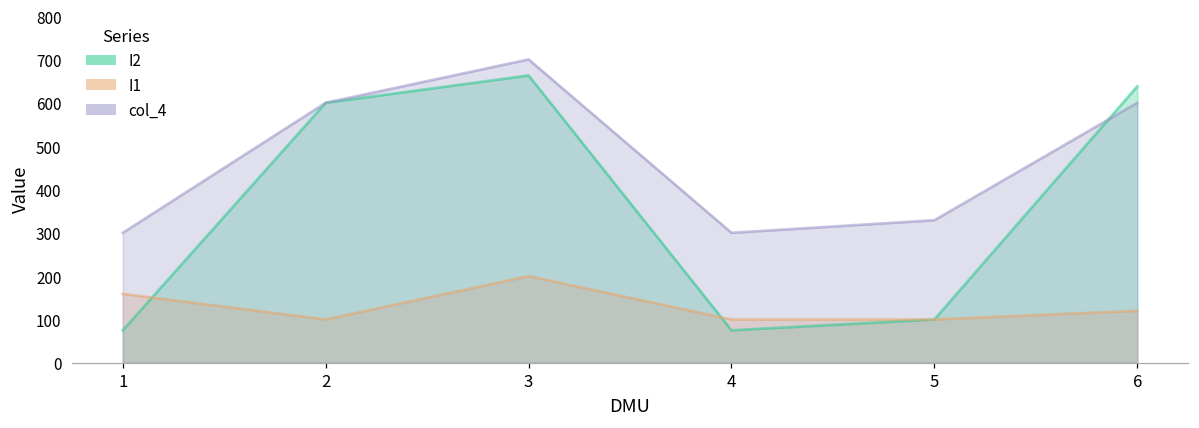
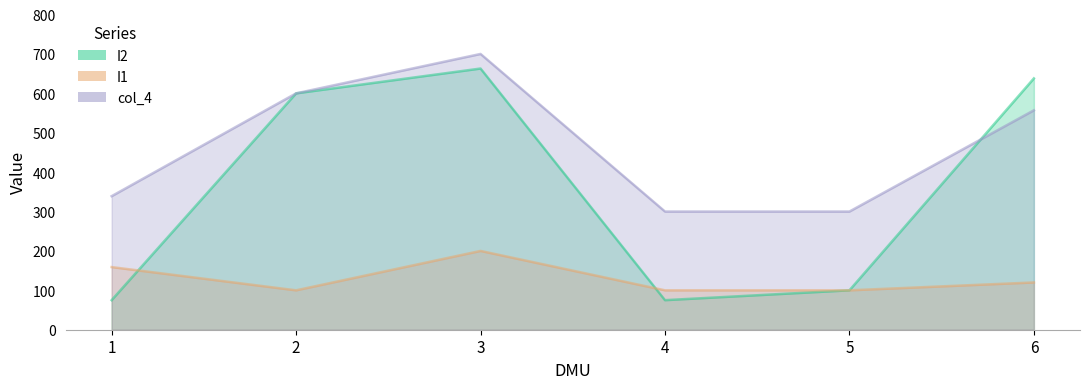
col_4, 1: 300 -> 340
col_4, 5: 330 -> 300
col_4, 6: 600 -> 560
